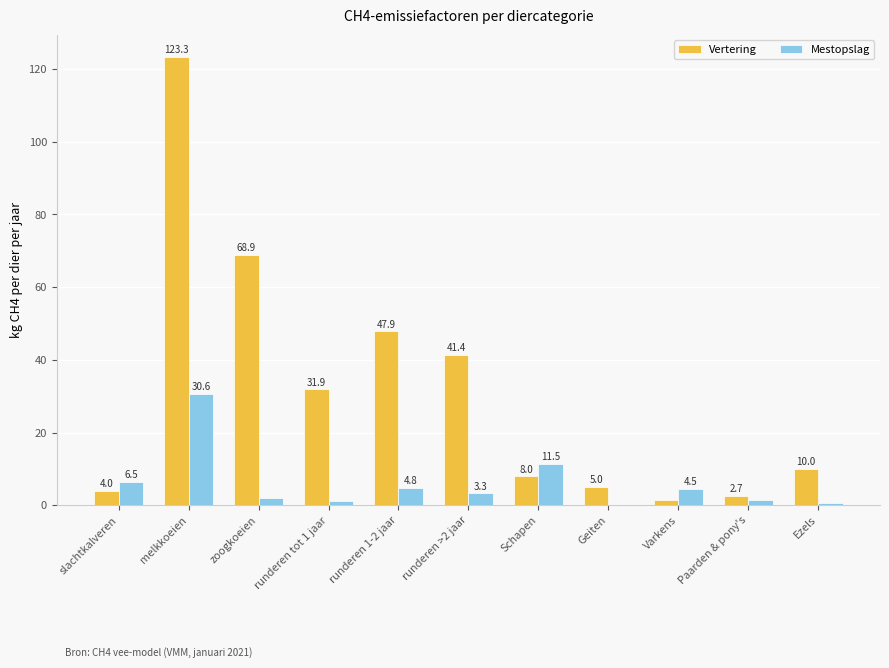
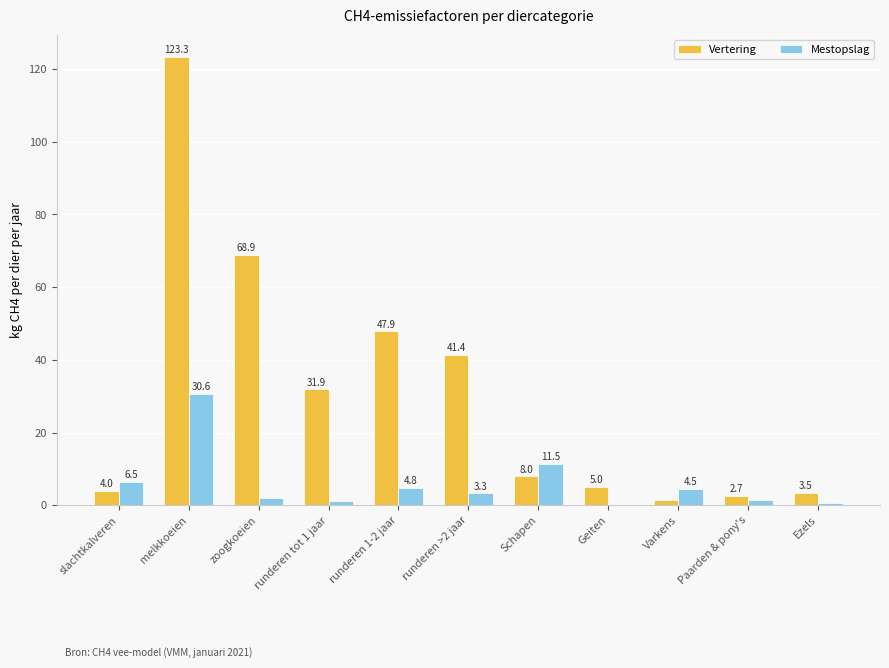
Vertering, Ezels: 10.0 -> 3.5
